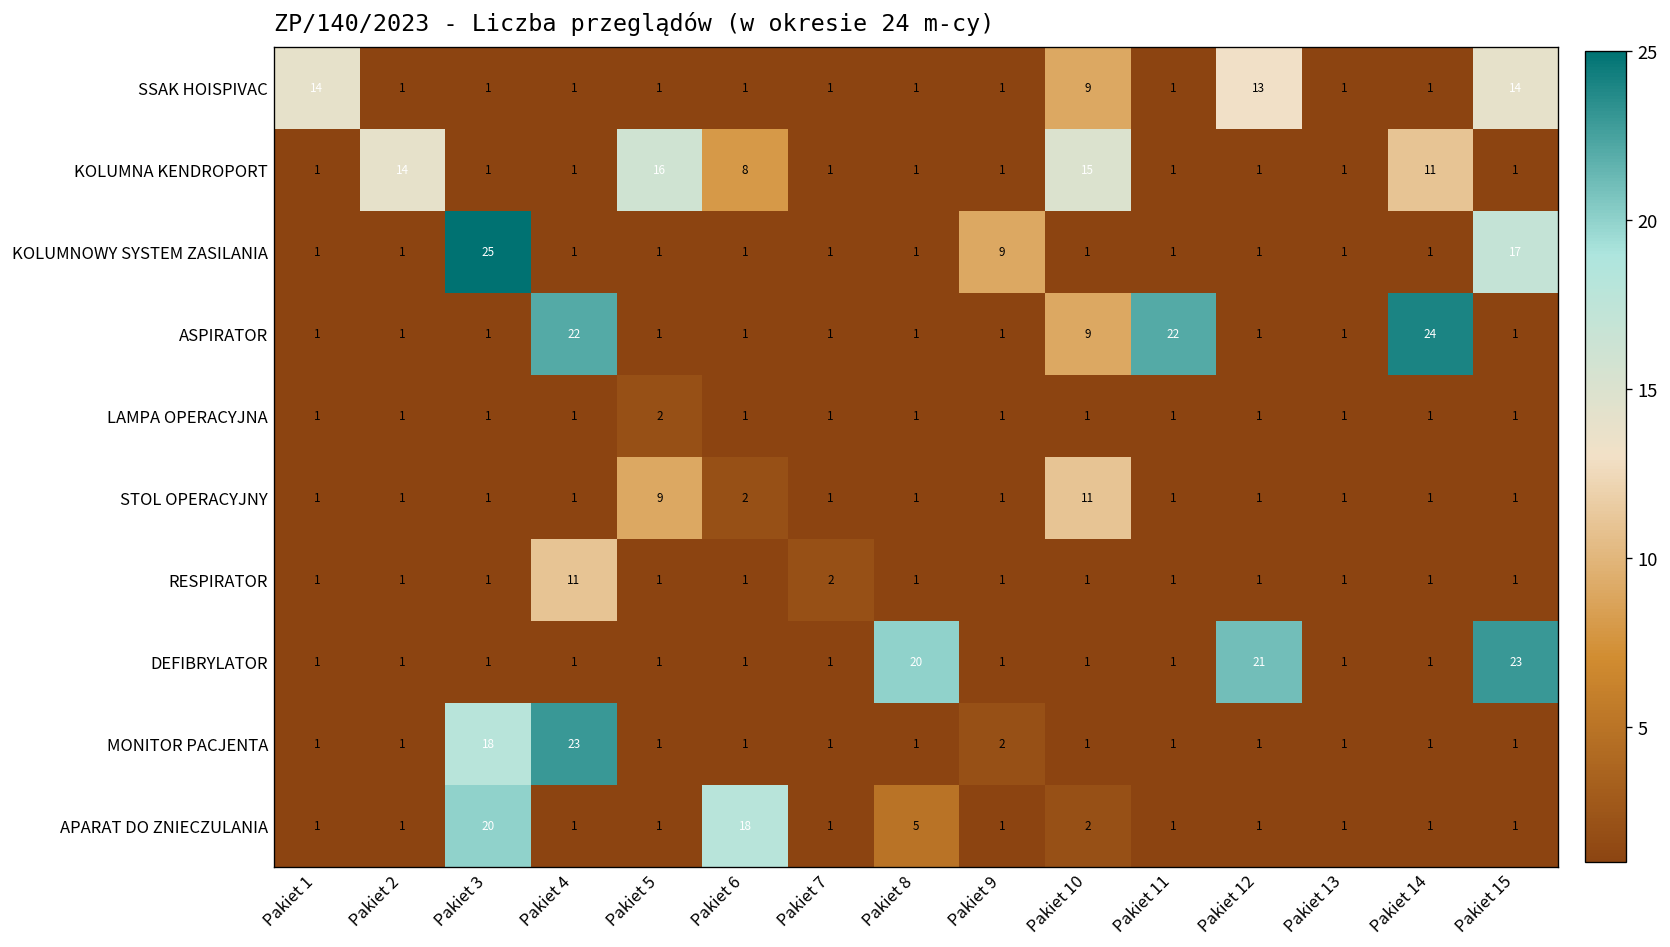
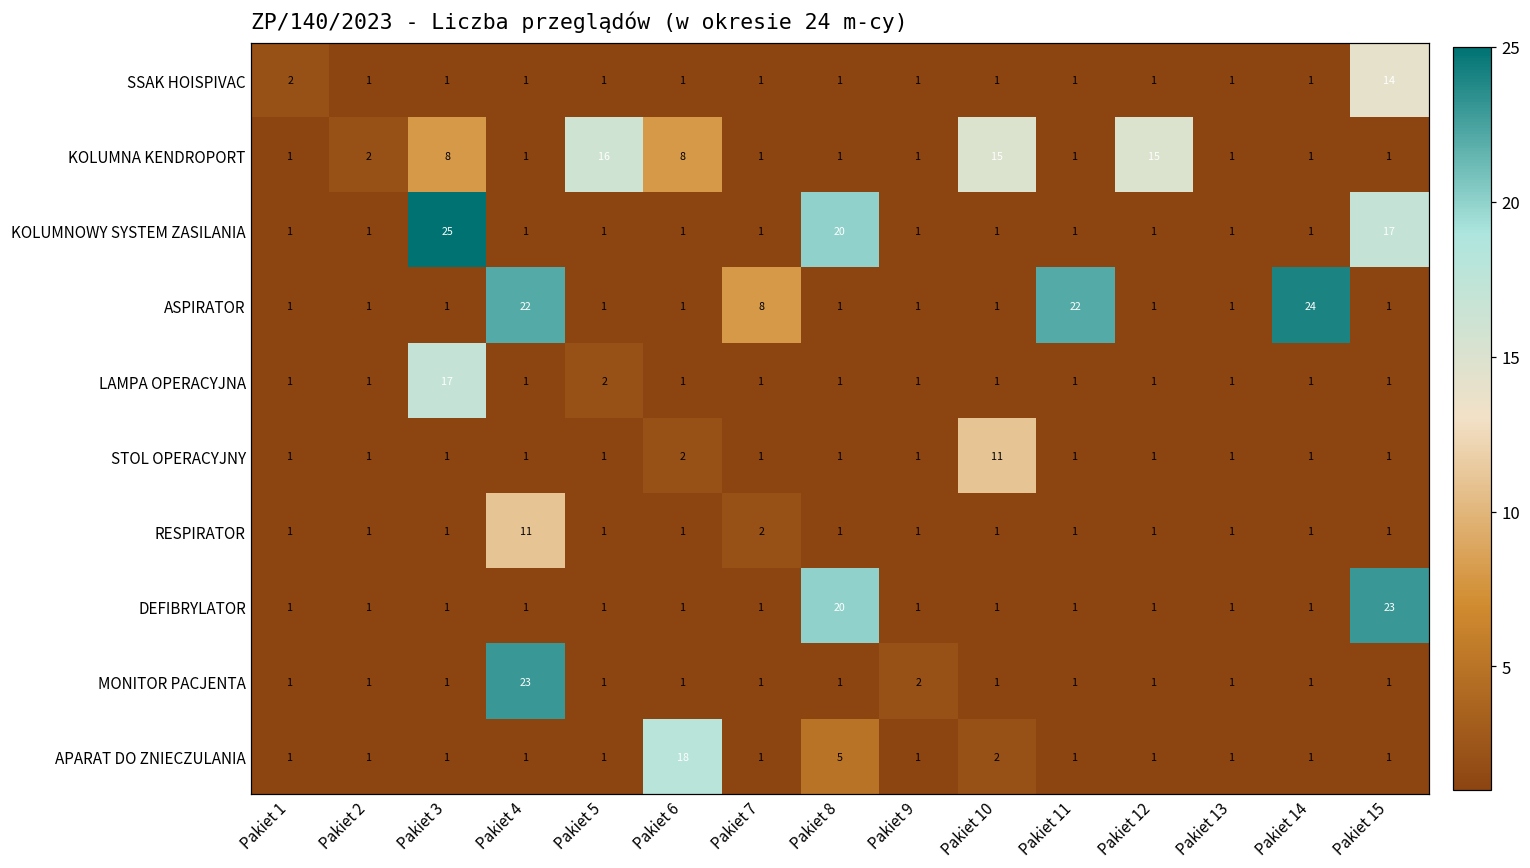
SSAK HOISPIVAC, Pakiet 1: 14 -> 2
SSAK HOISPIVAC, Pakiet 10: 9 -> 1
SSAK HOISPIVAC, Pakiet 12: 13 -> 1
KOLUMNA KENDROPORT, Pakiet 2: 14 -> 2
KOLUMNA KENDROPORT, Pakiet 3: 1 -> 8
KOLUMNA KENDROPORT, Pakiet 12: 1 -> 15
KOLUMNA KENDROPORT, Pakiet 14: 11 -> 1
KOLUMNOWY SYSTEM ZASILANIA, Pakiet 8: 1 -> 20
KOLUMNOWY SYSTEM ZASILANIA, Pakiet 9: 9 -> 1
ASPIRATOR, Pakiet 7: 1 -> 8
ASPIRATOR, Pakiet 10: 9 -> 1
LAMPA OPERACYJNA, Pakiet 3: 1 -> 17
STOL OPERACYJNY, Pakiet 5: 9 -> 1
DEFIBRYLATOR, Pakiet 12: 21 -> 1
MONITOR PACJENTA, Pakiet 3: 18 -> 1
APARAT DO ZNIECZULANIA, Pakiet 3: 20 -> 1
